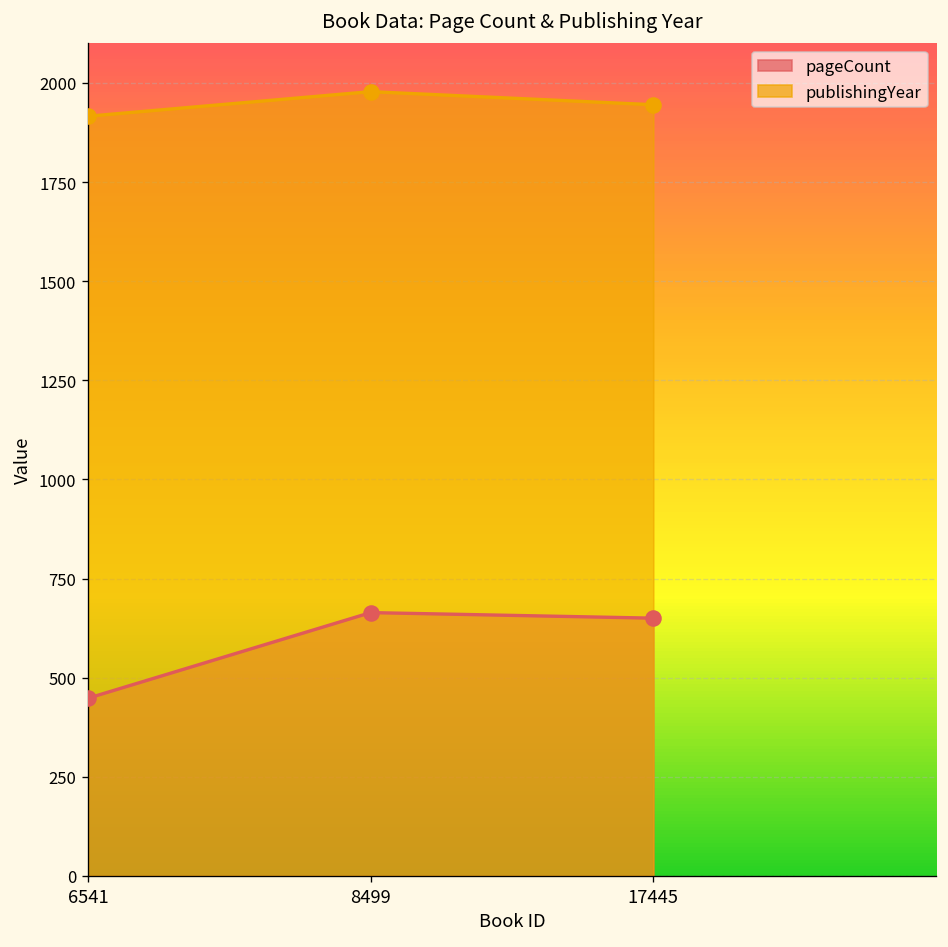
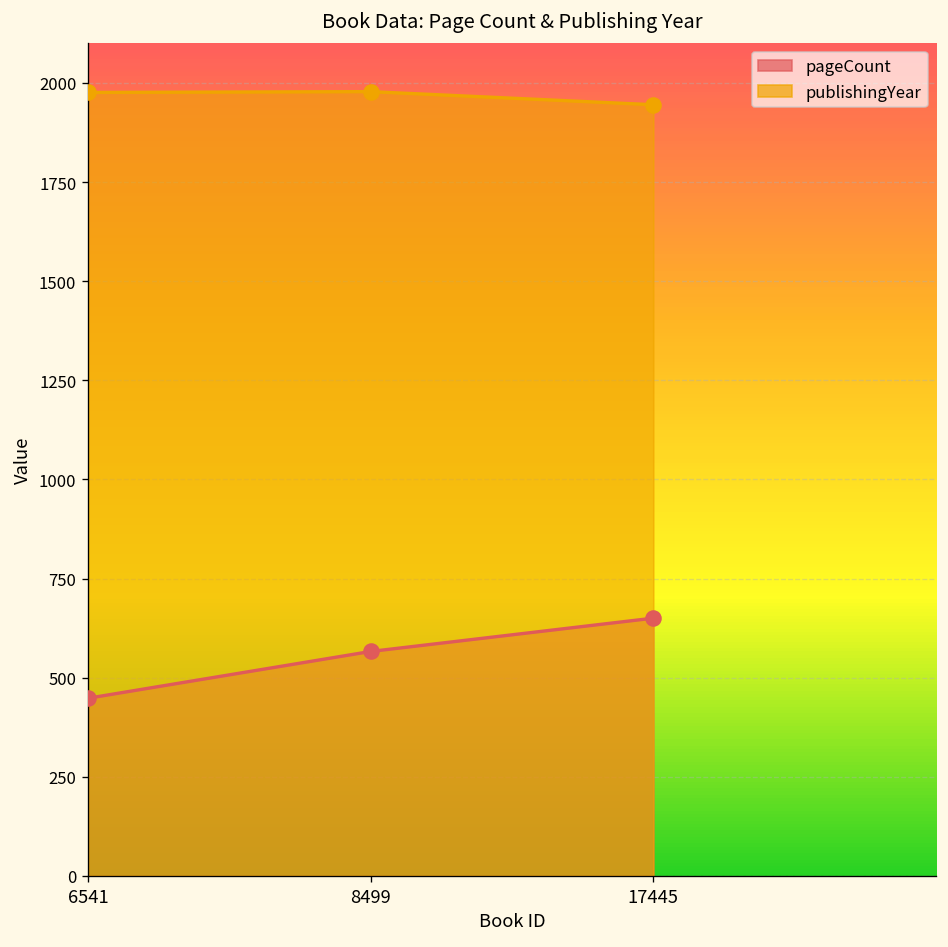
publishingYear, 6541: 1920 -> 1980
pageCount, 8499: 660 -> 570
